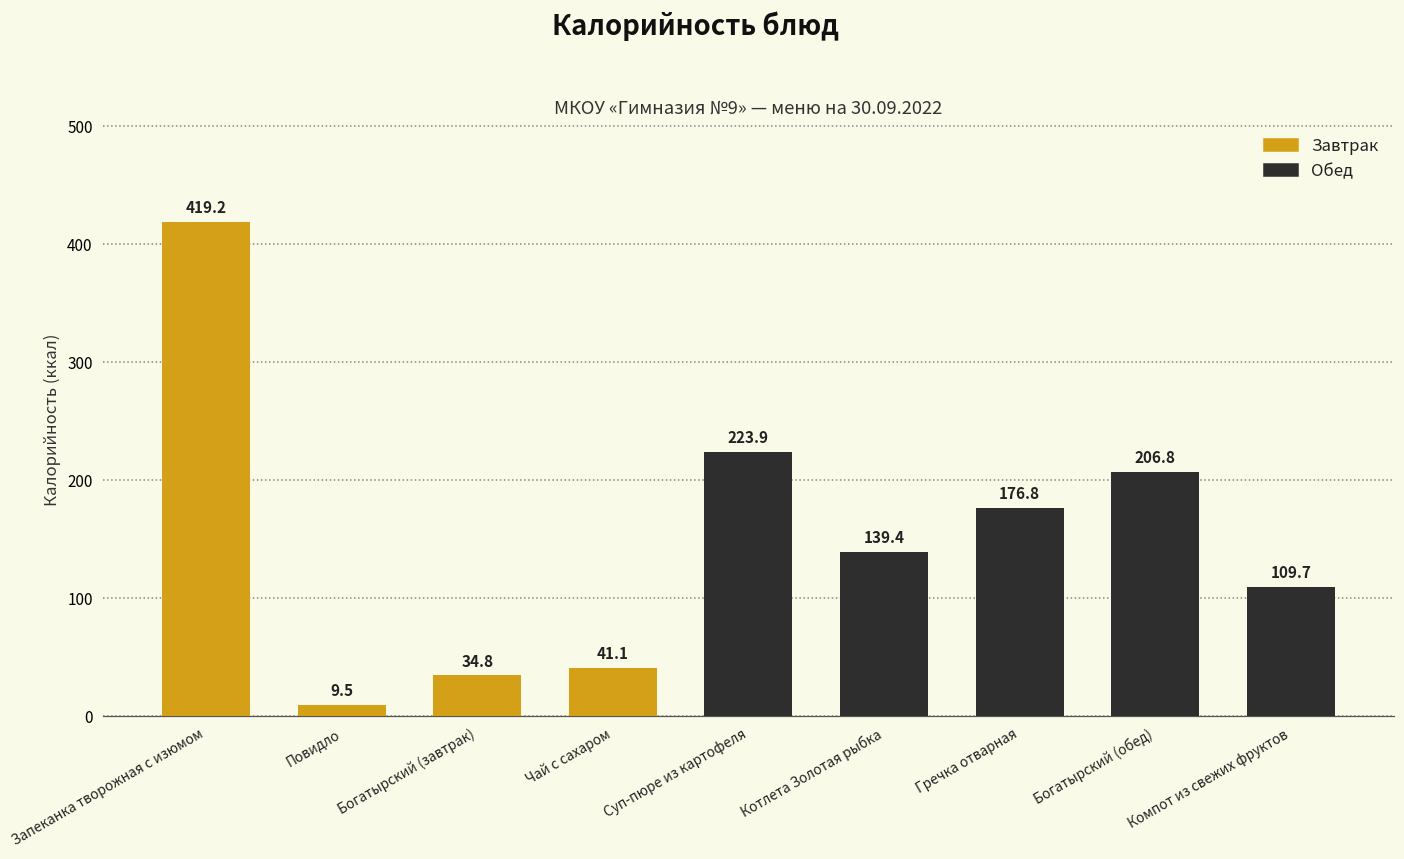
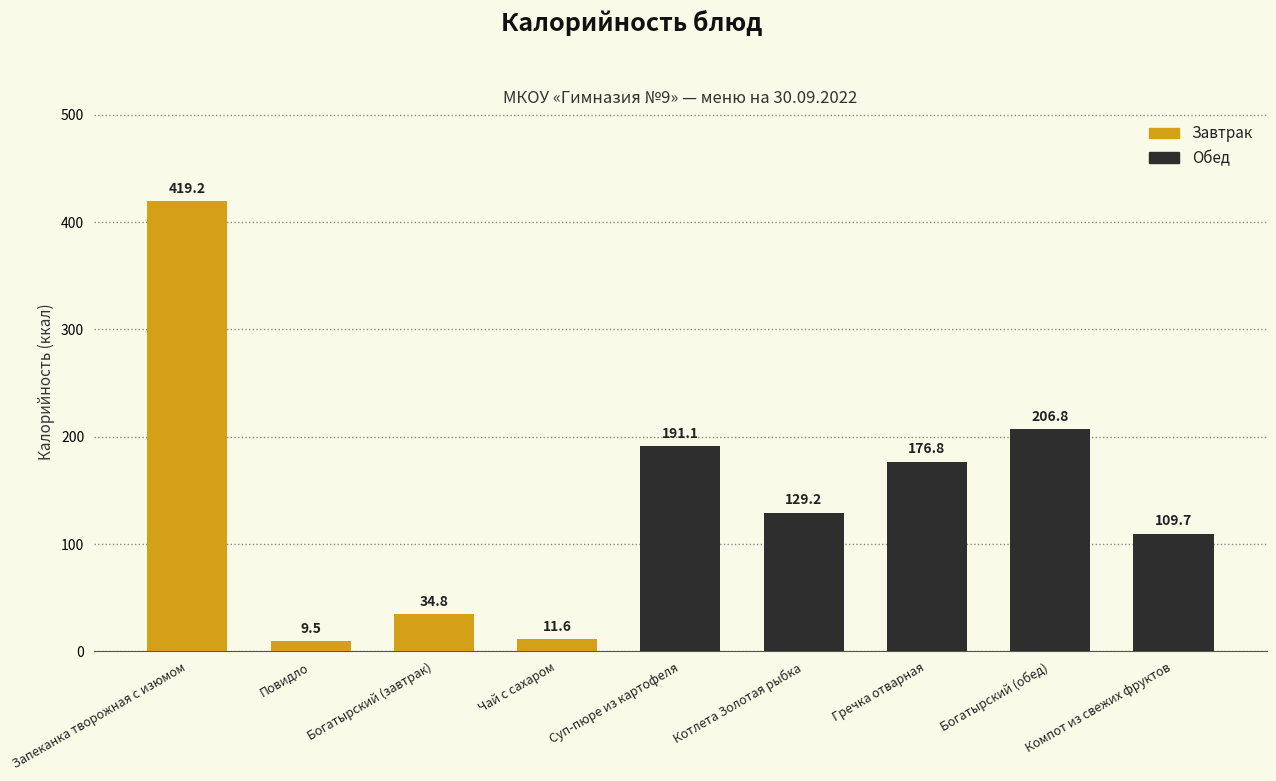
Чай с сахаром: 41.1 -> 11.6
Суп-пюре из картофеля: 223.9 -> 191.1
Котлета Золотая рыбка: 139.4 -> 129.2
